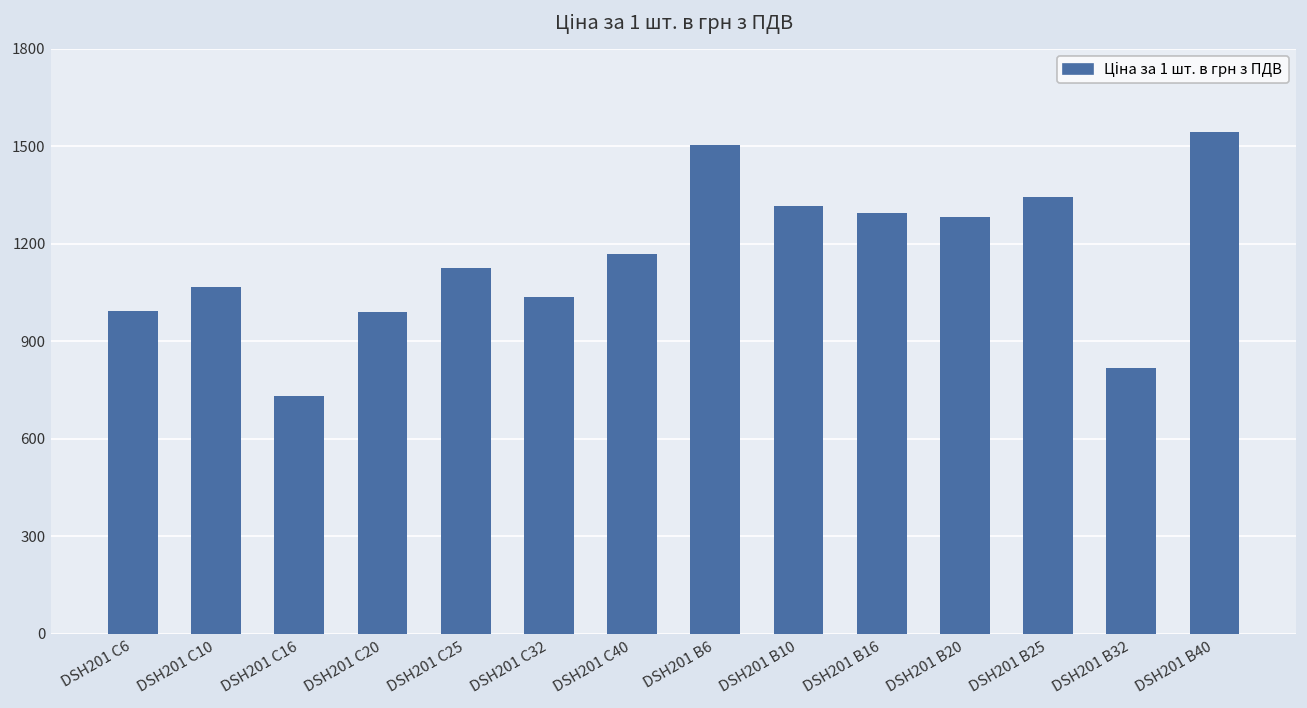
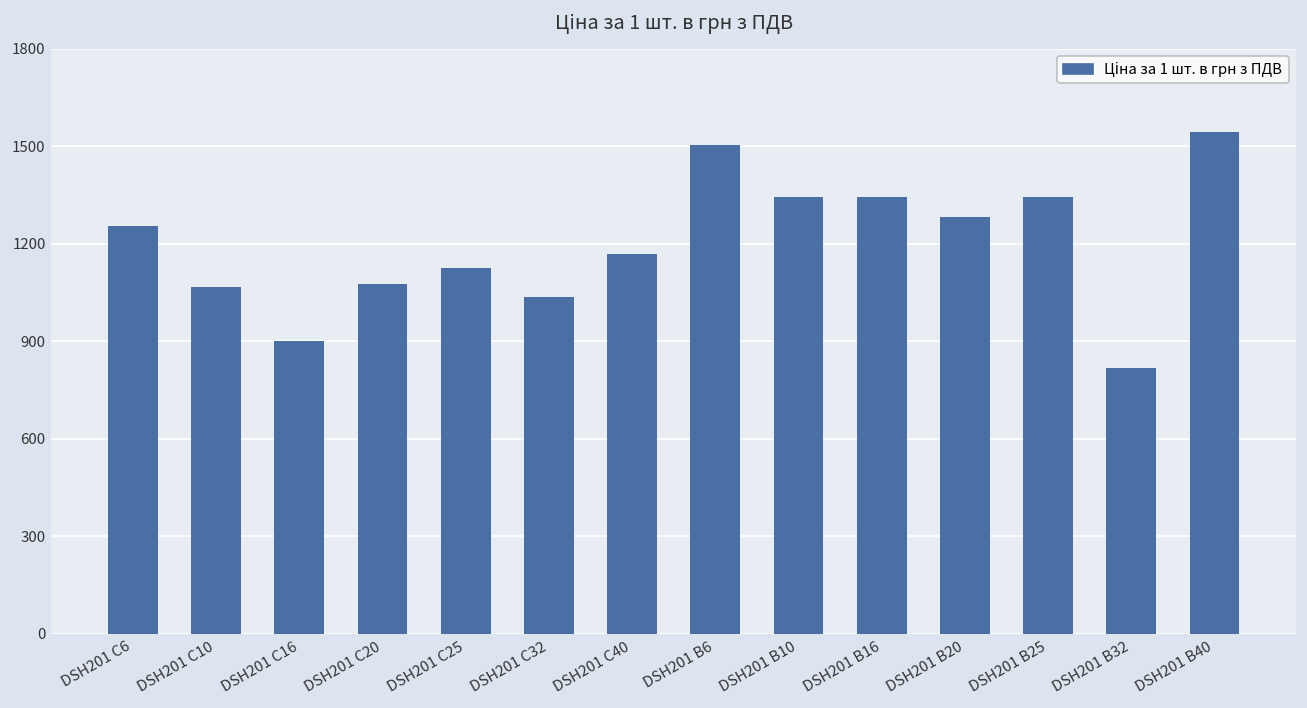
DSH201 C6: 990 -> 1260
DSH201 C16: 730 -> 900
DSH201 C20: 990 -> 1080
DSH201 B10: 1320 -> 1350
DSH201 B16: 1290 -> 1350
